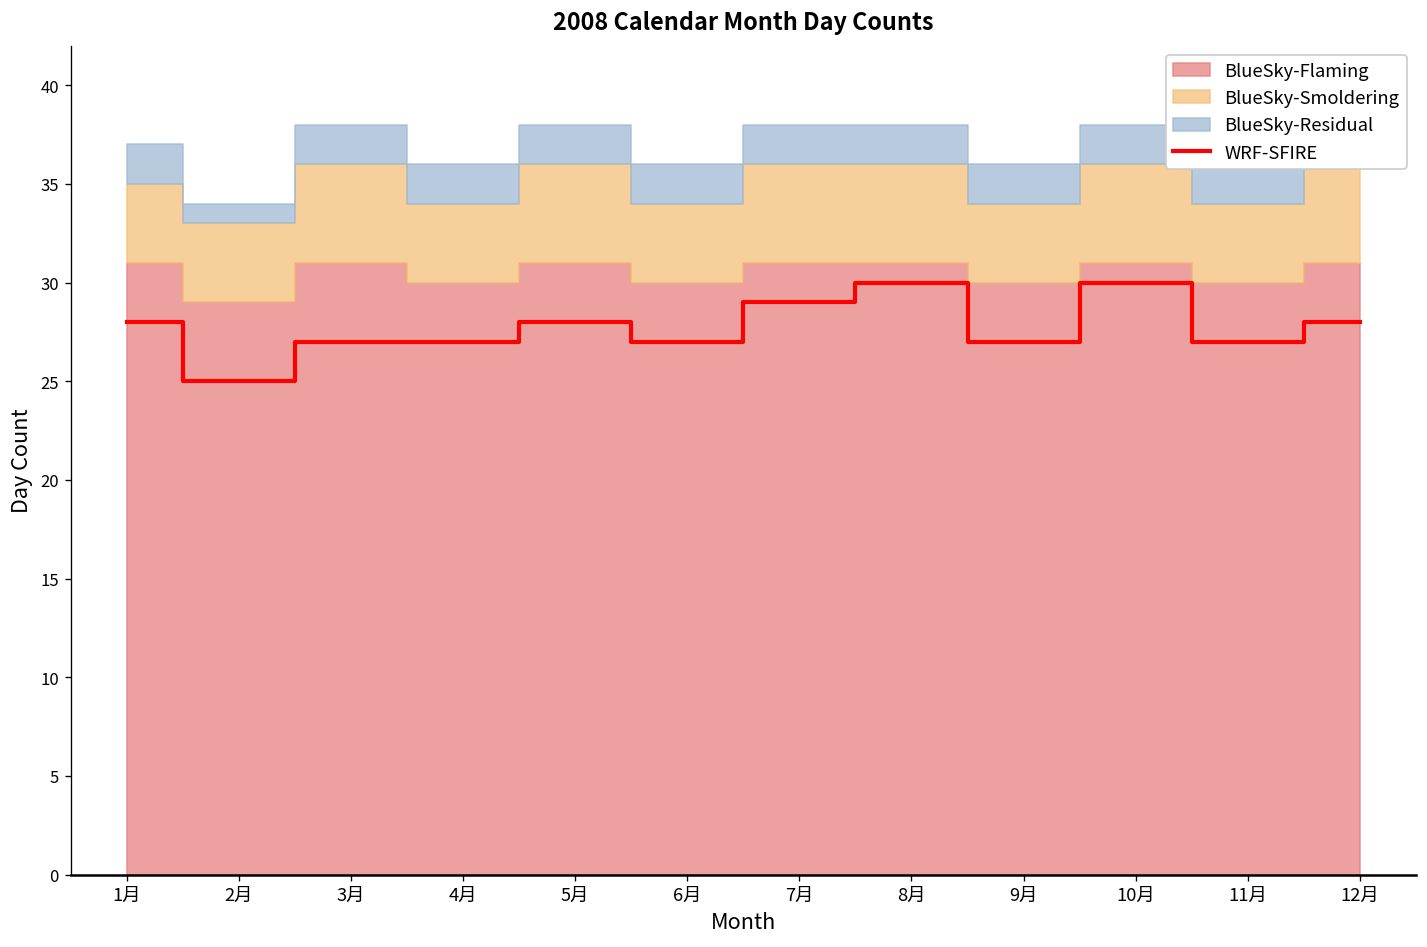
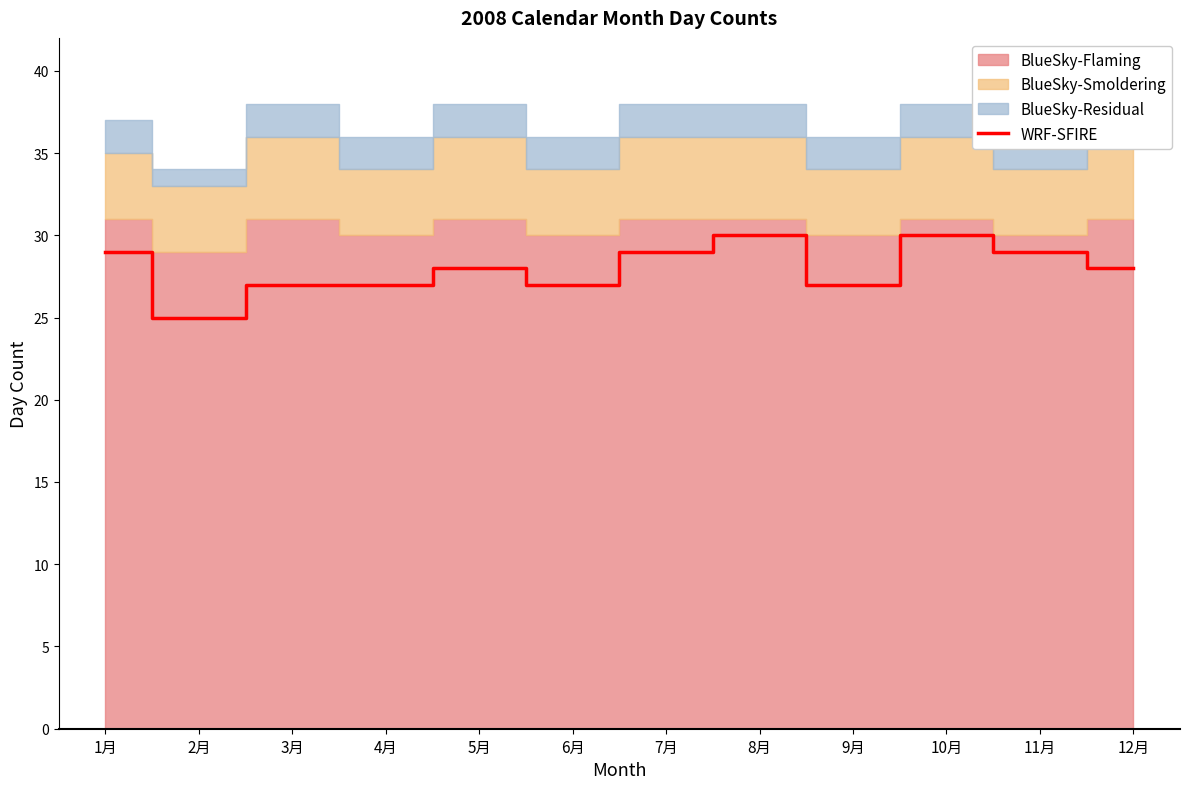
WRF-SFIRE, 1月: 28 -> 29
WRF-SFIRE, 11月: 27 -> 29
